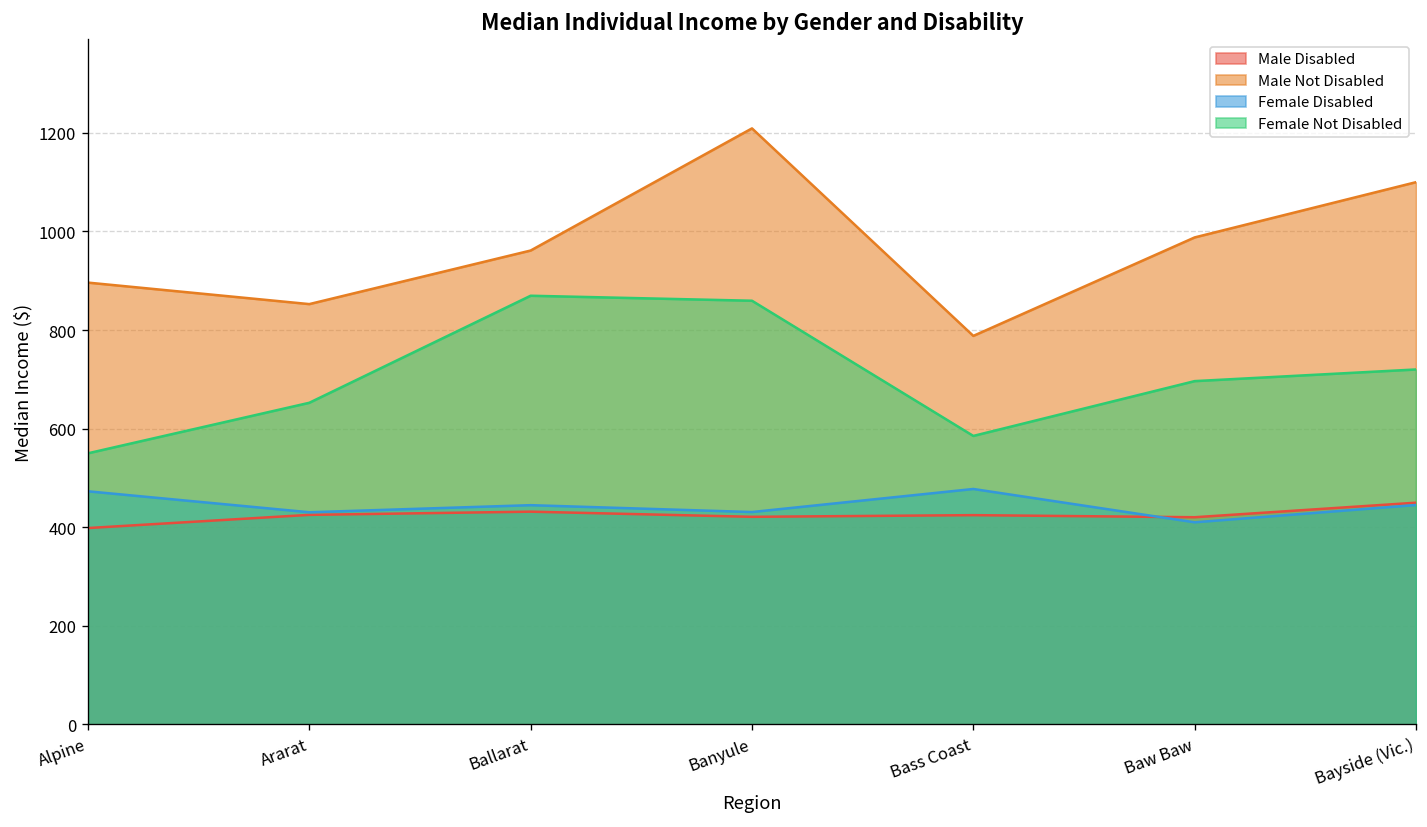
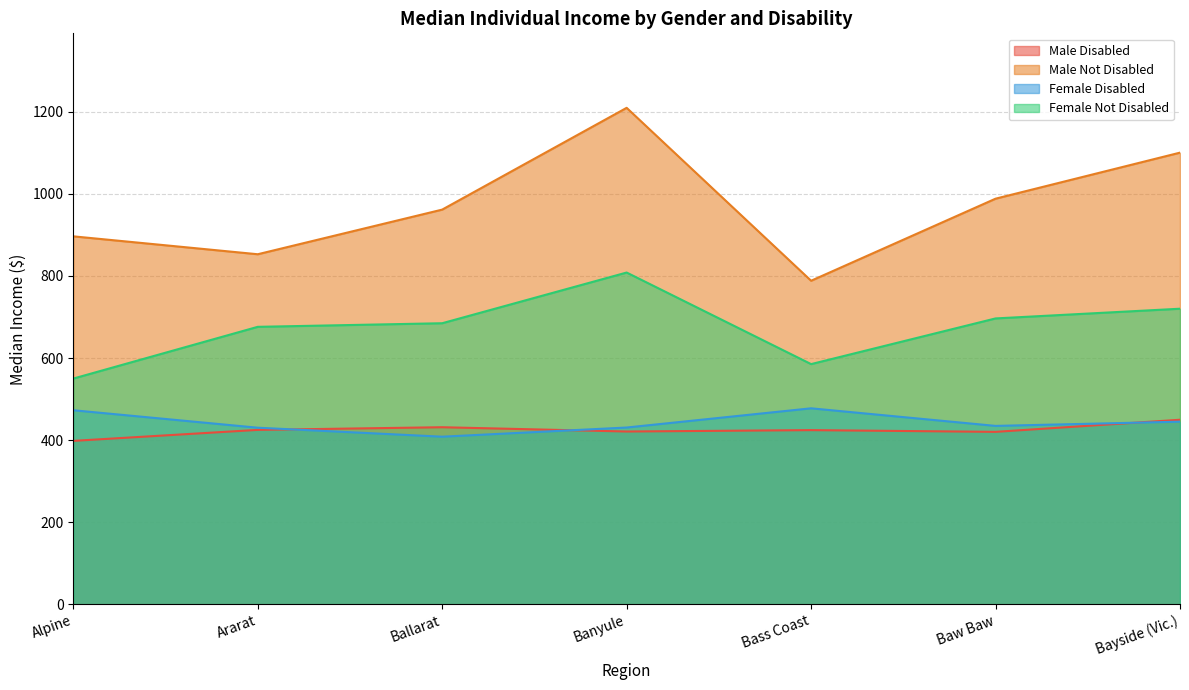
Female Not Disabled, Ararat: 650 -> 680
Female Disabled, Ballarat: 440 -> 410
Female Not Disabled, Ballarat: 870 -> 680
Female Not Disabled, Banyule: 860 -> 810
Female Disabled, Baw Baw: 410 -> 430
